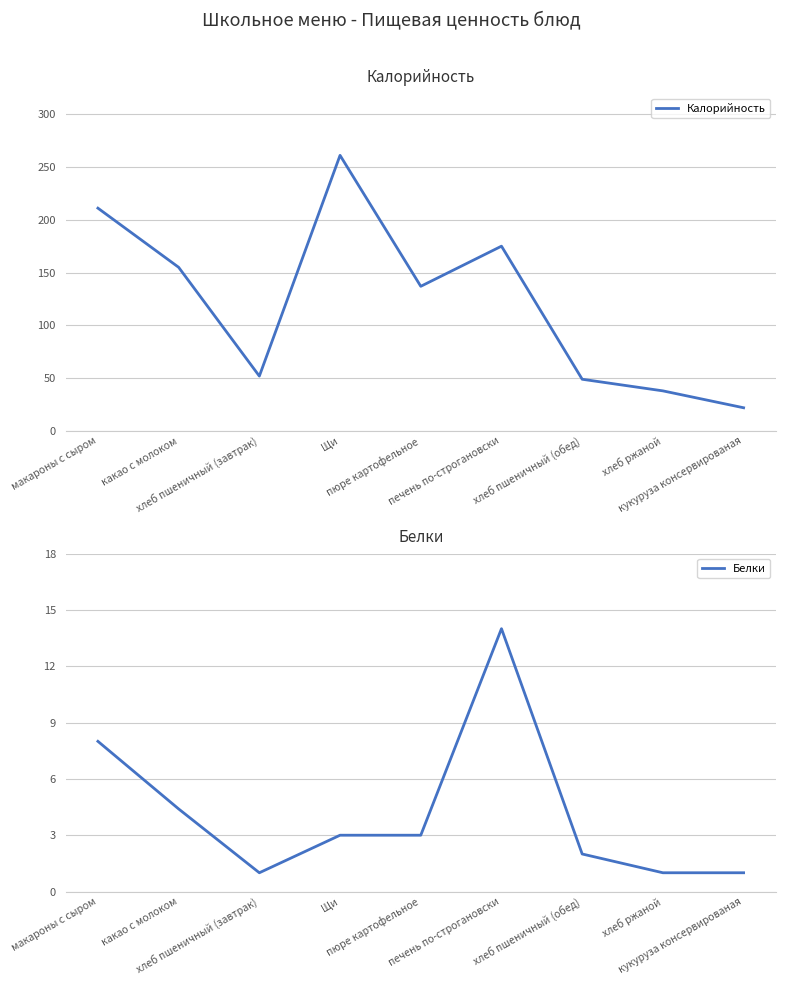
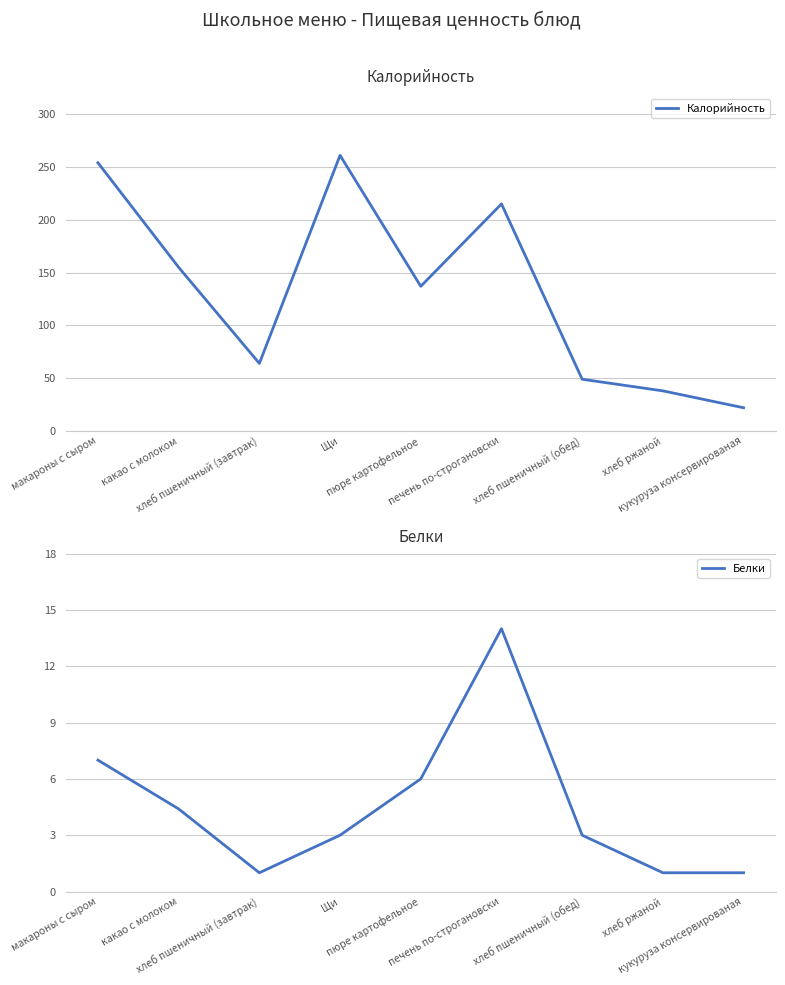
Калорийность, макароны с сыром: 211 -> 254
Калорийность, хлеб пшеничный (завтрак): 52 -> 64
Калорийность, печень по-строгановски: 175 -> 215
Белки, макароны с сыром: 8 -> 7
Белки, пюре картофельное: 3 -> 6
Белки, хлеб пшеничный (обед): 2 -> 3
